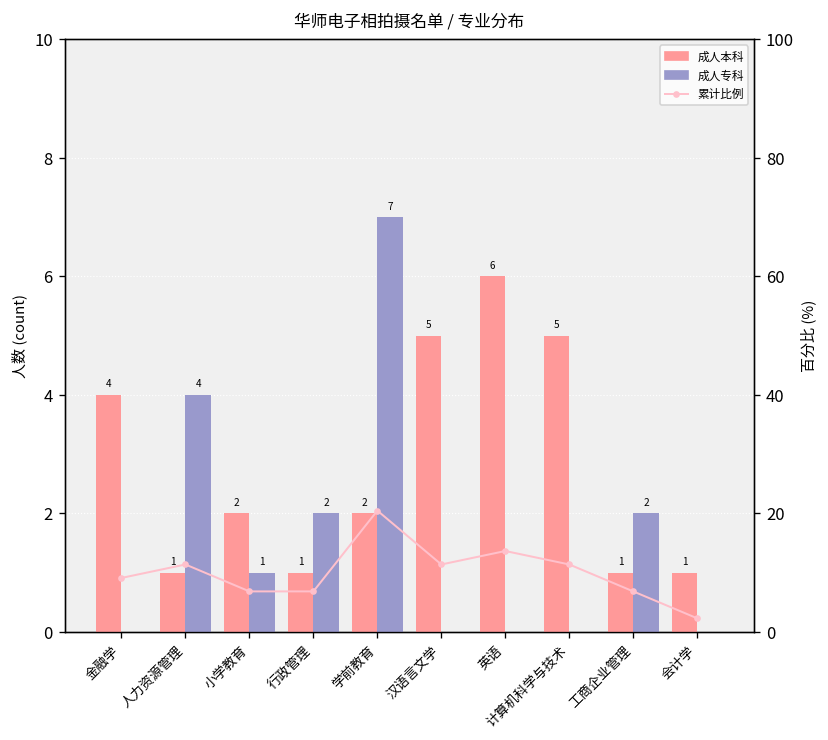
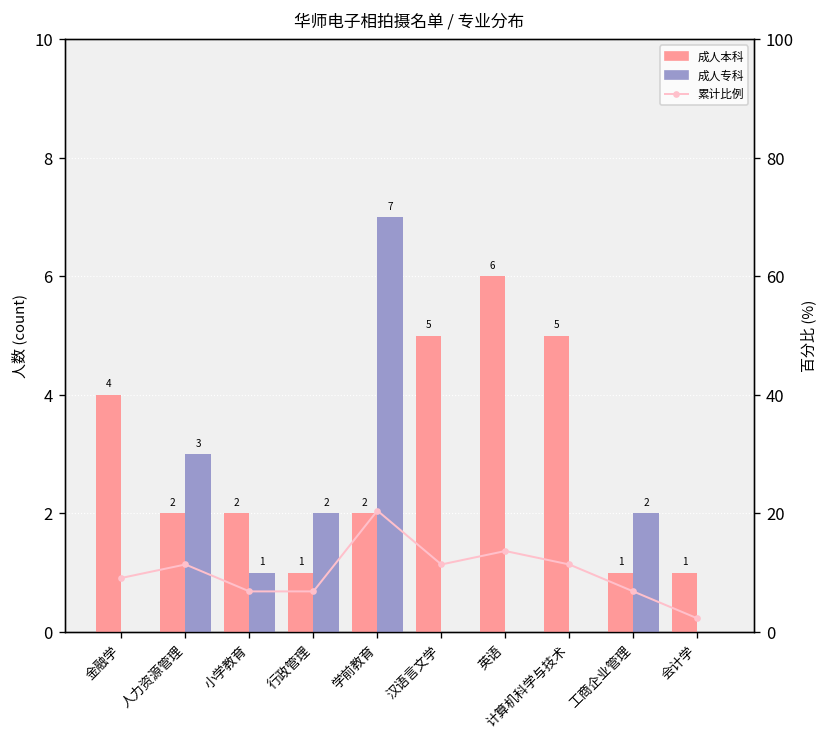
成人本科, 人力资源管理: 1 -> 2
成人专科, 人力资源管理: 4 -> 3
